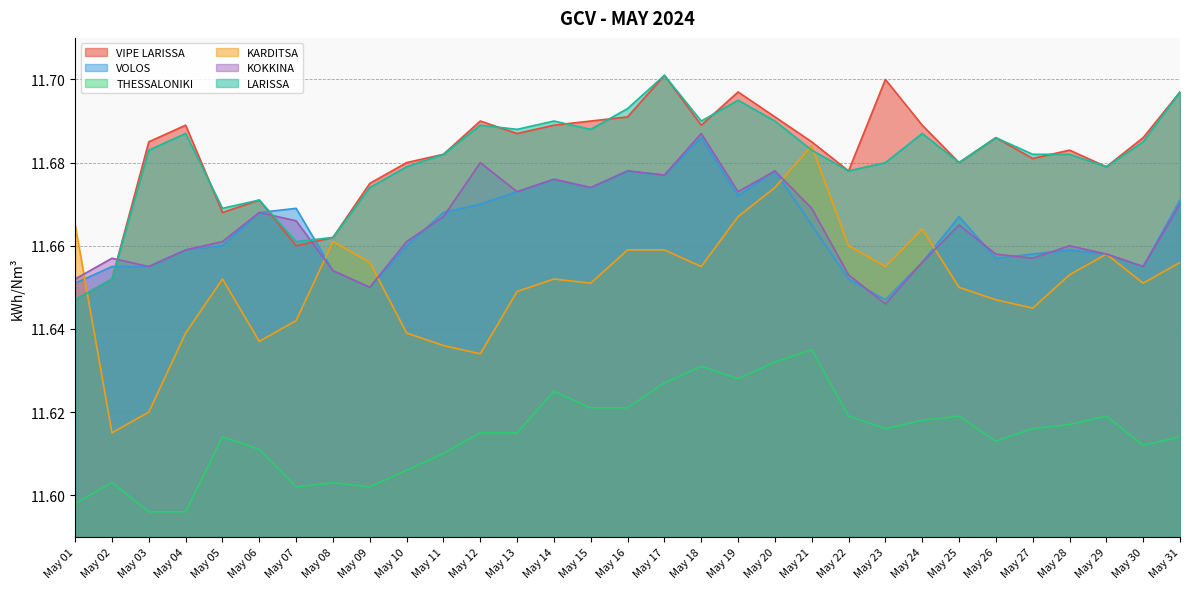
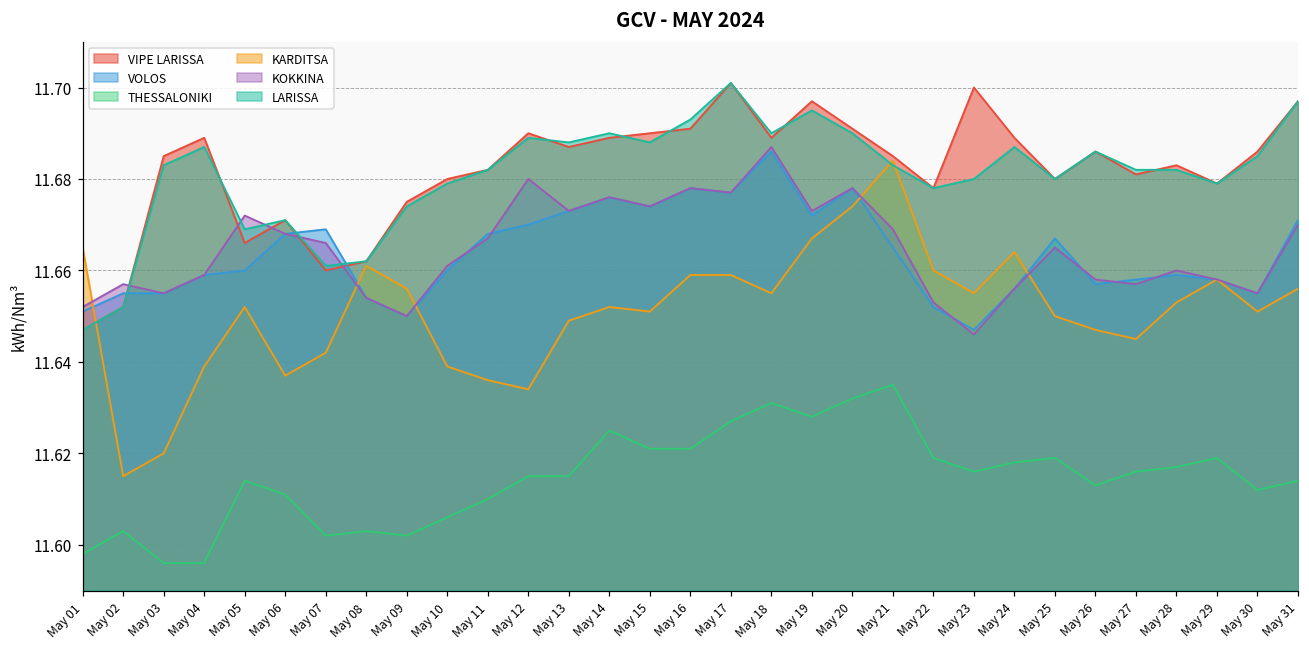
VIPE LARISSA, May 05: 11.668 -> 11.666
ΚΟΚΚΙΝΑ, May 05: 11.661 -> 11.672
